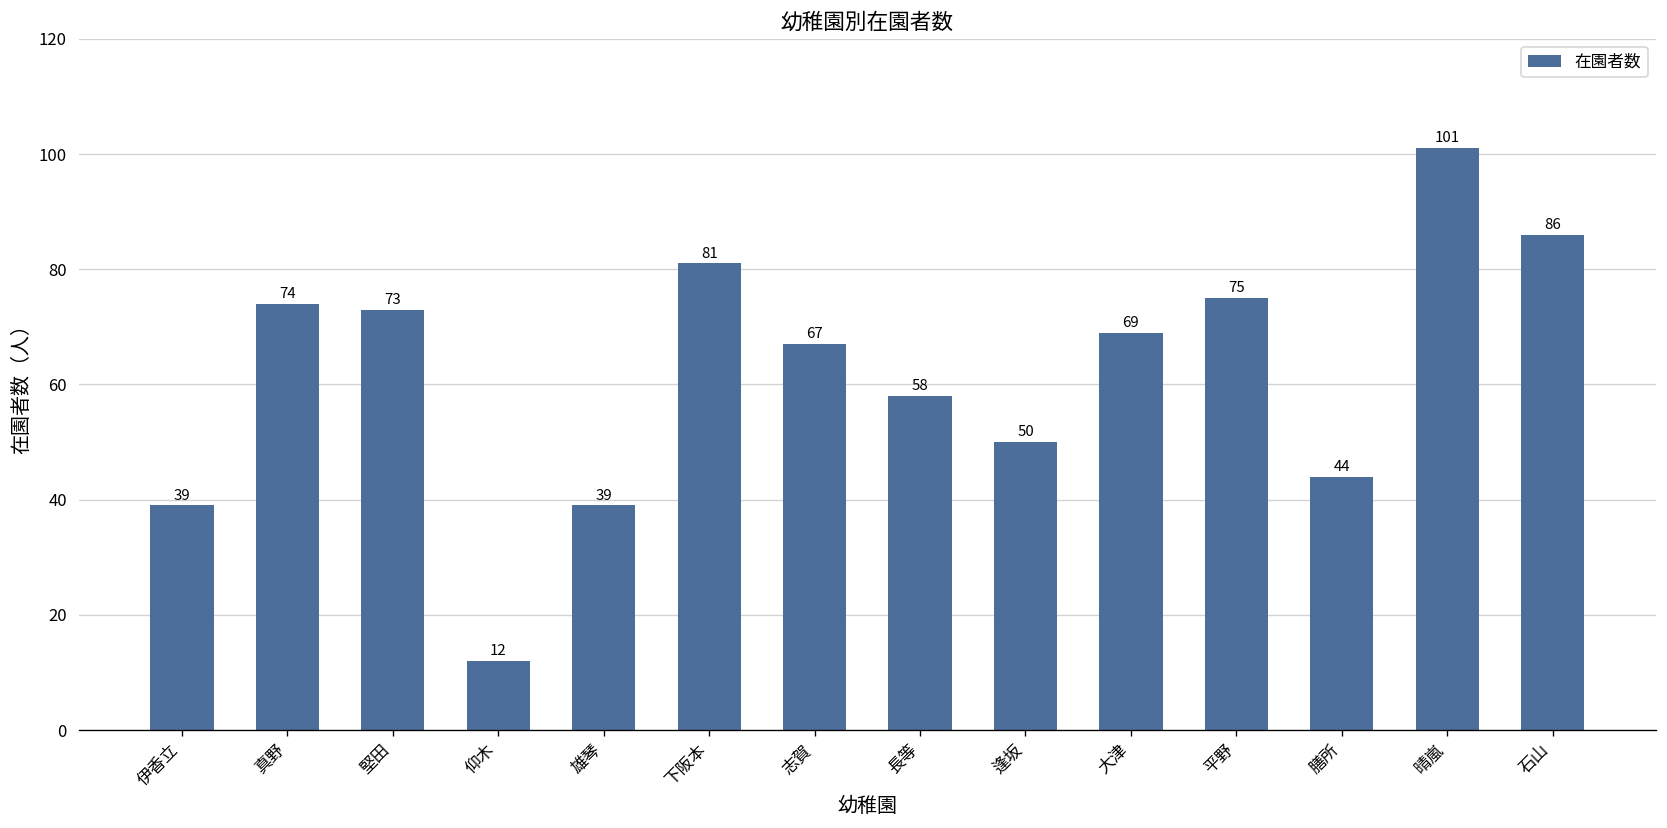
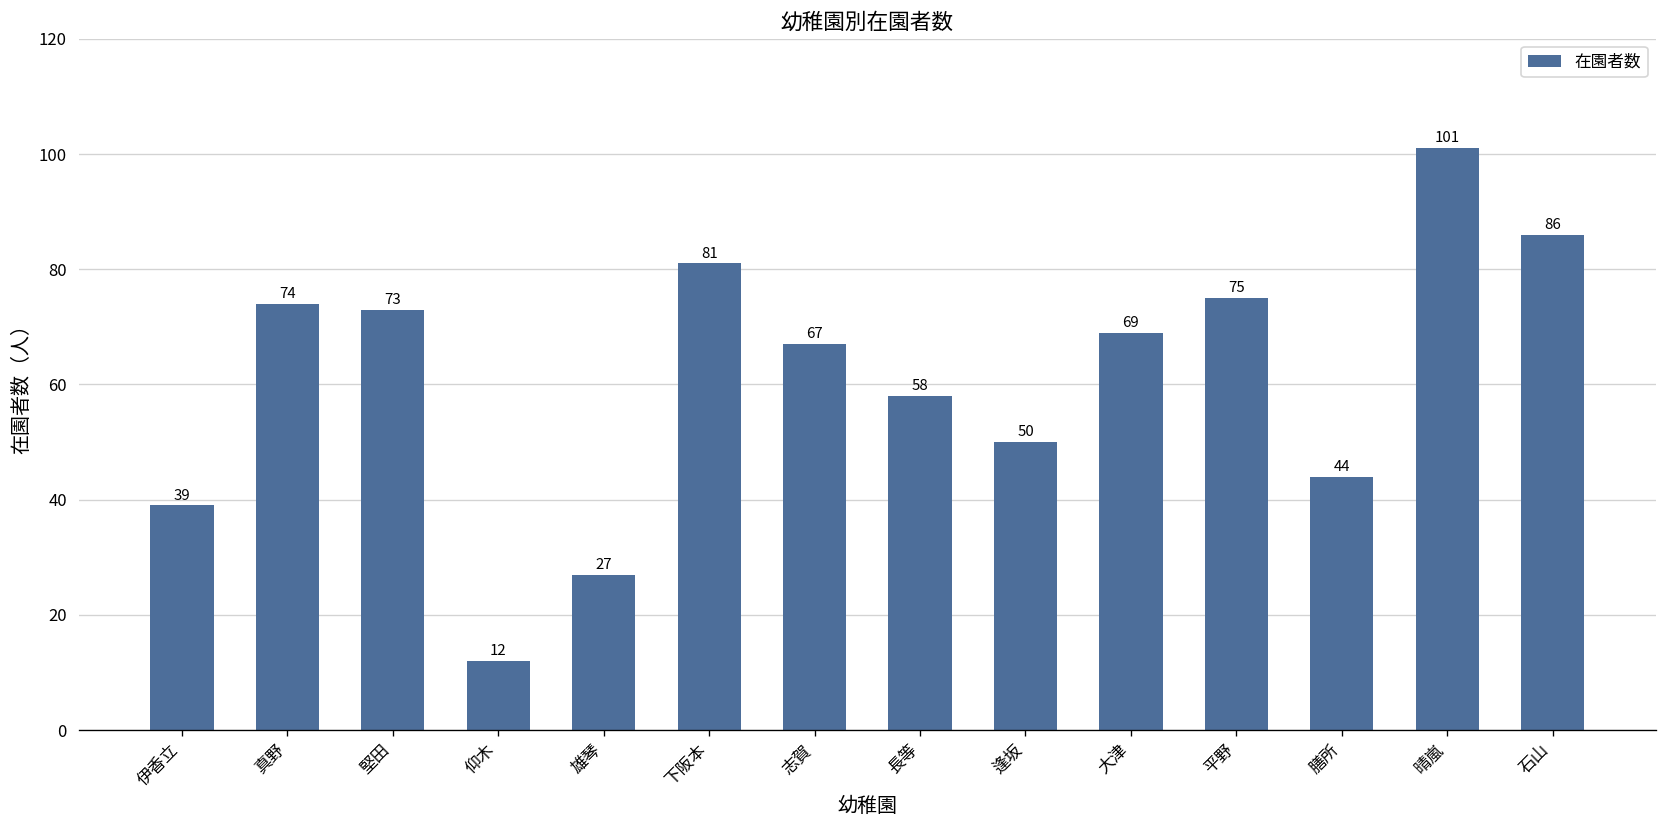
雄琴: 39 -> 27
